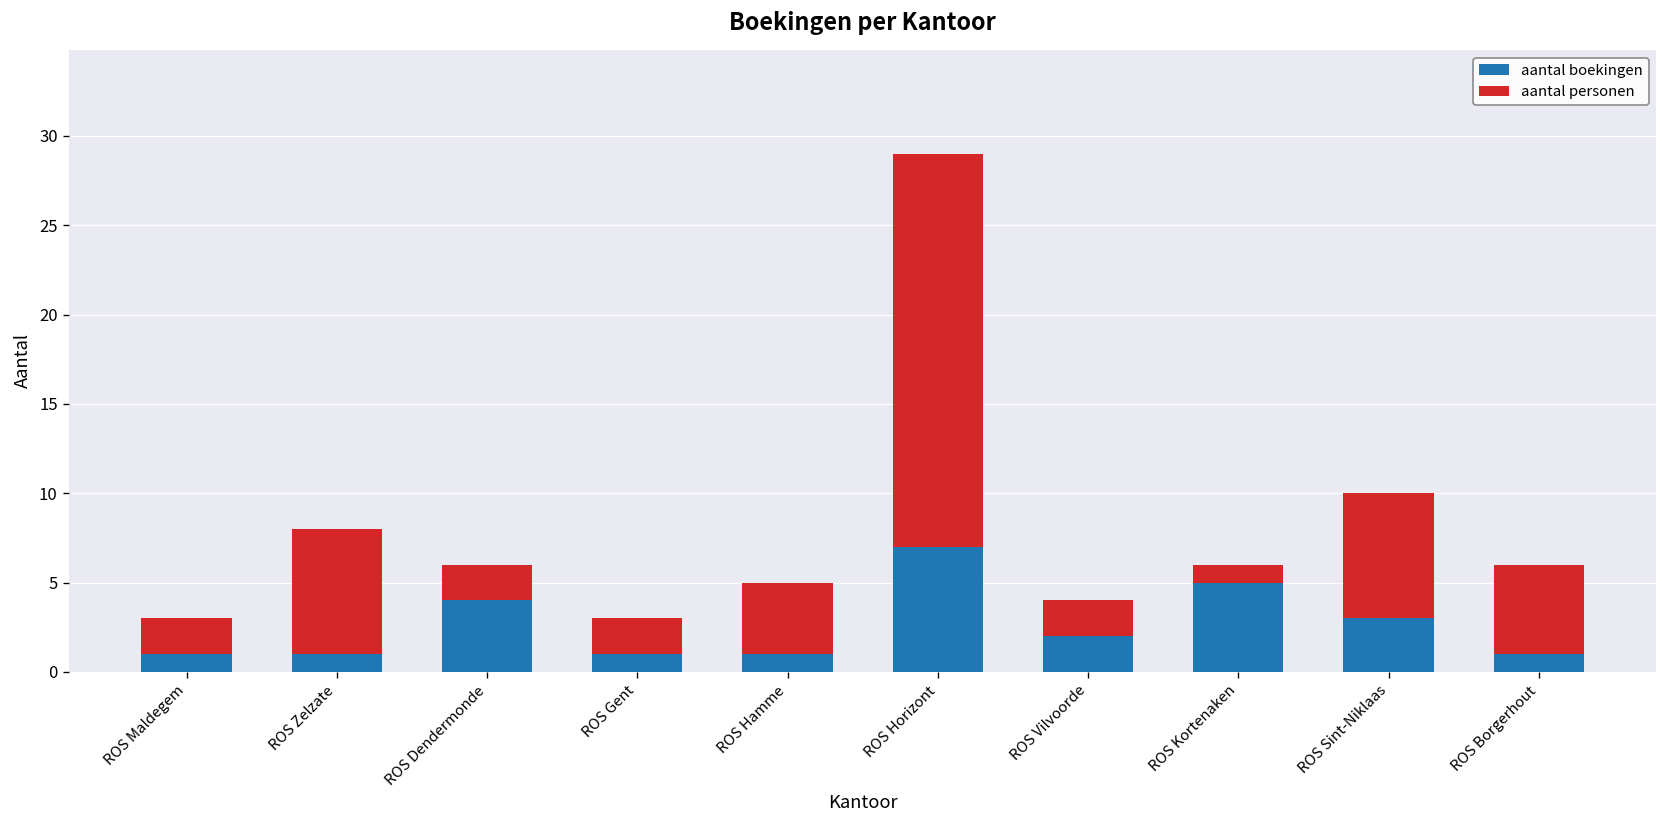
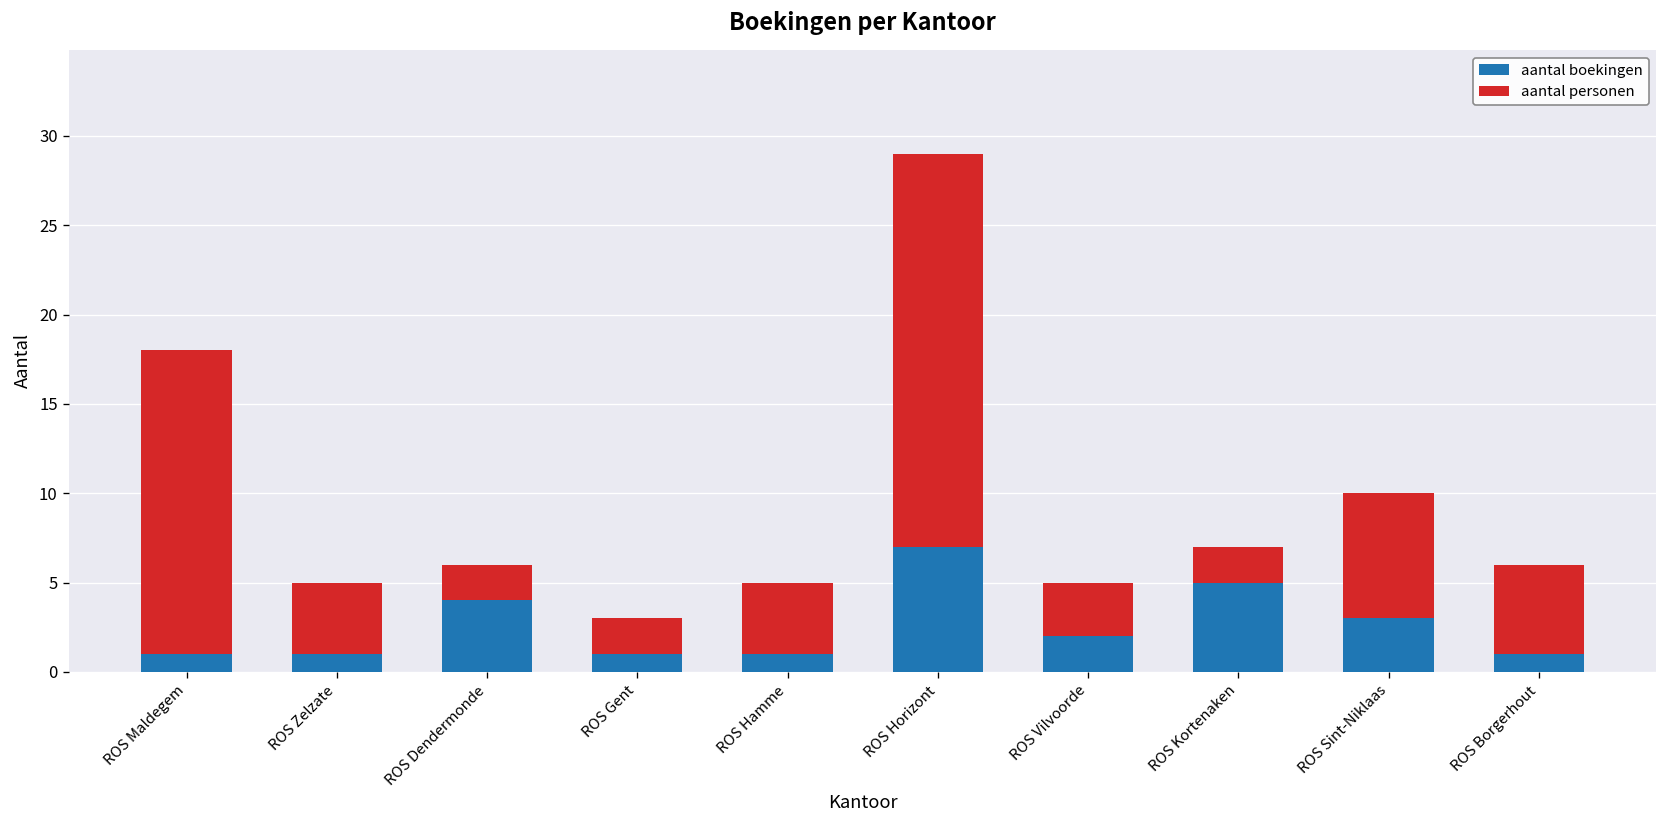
aantal personen, ROS Maldegem: 2 -> 17
aantal personen, ROS Zelzate: 7 -> 4
aantal personen, ROS Vilvoorde: 2 -> 3
aantal personen, ROS Kortenaken: 1 -> 2
